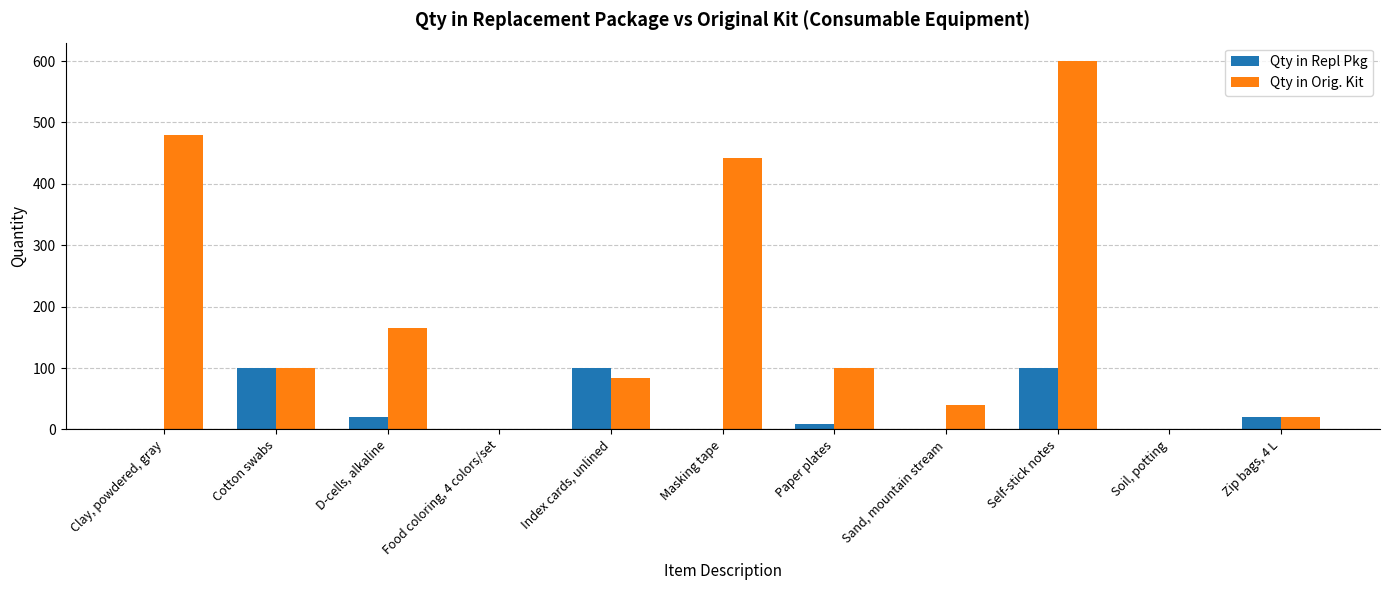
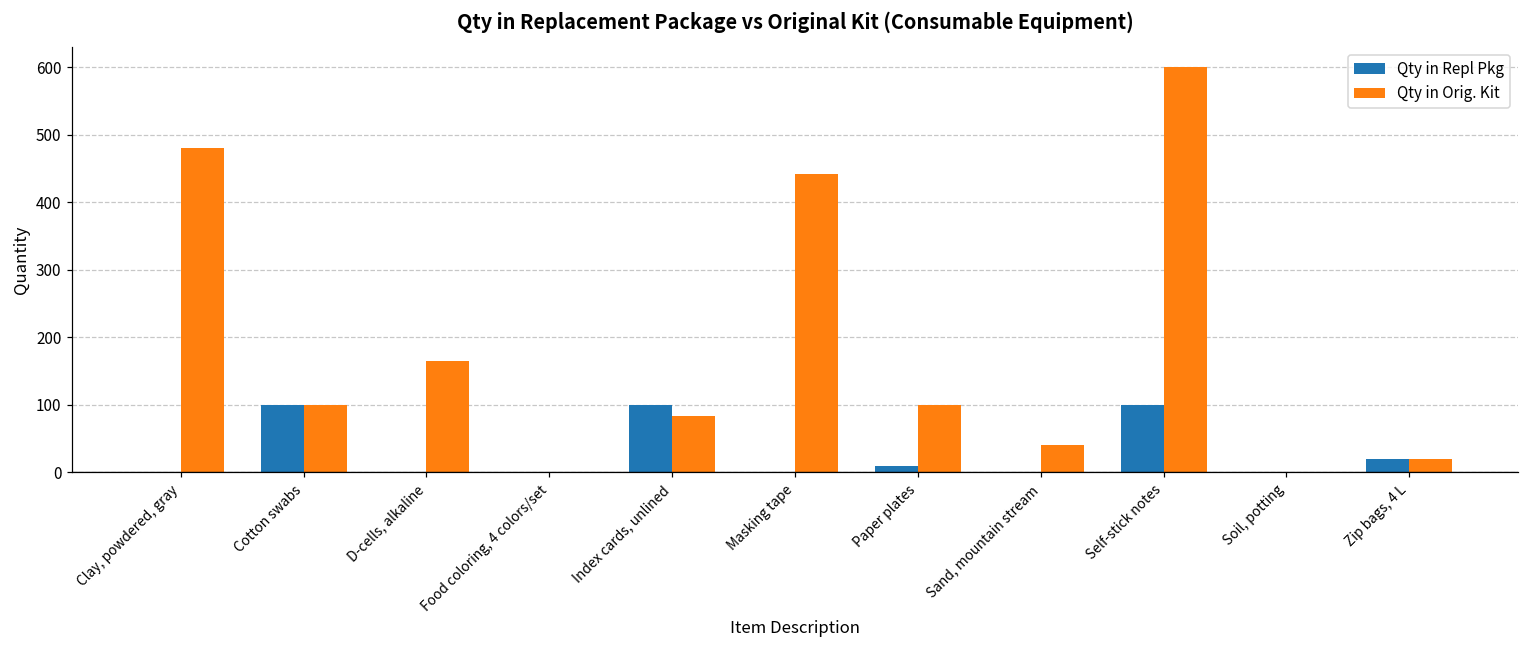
Qty in Repl Pkg, D-cells, alkaline: 20 -> 0
